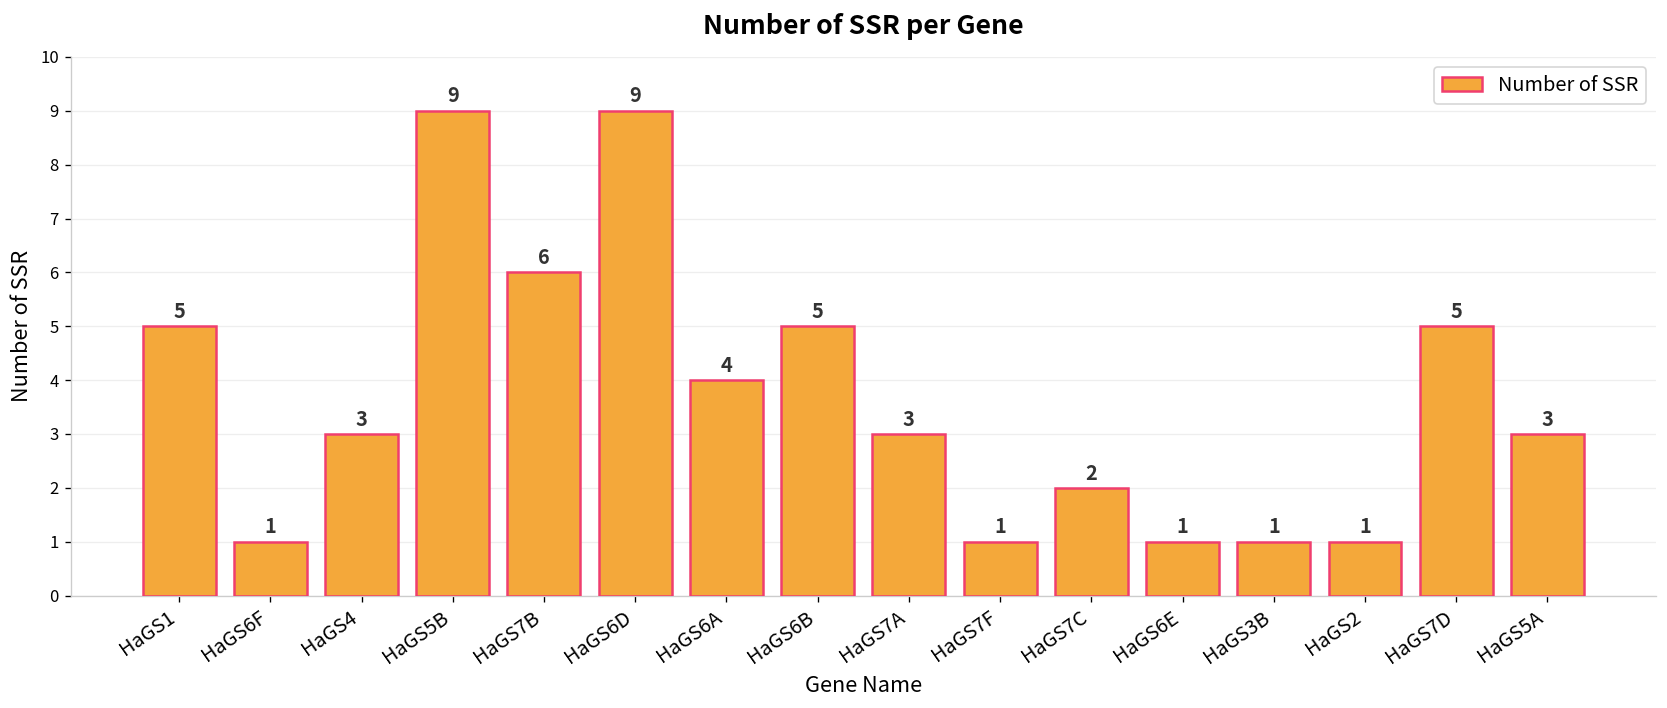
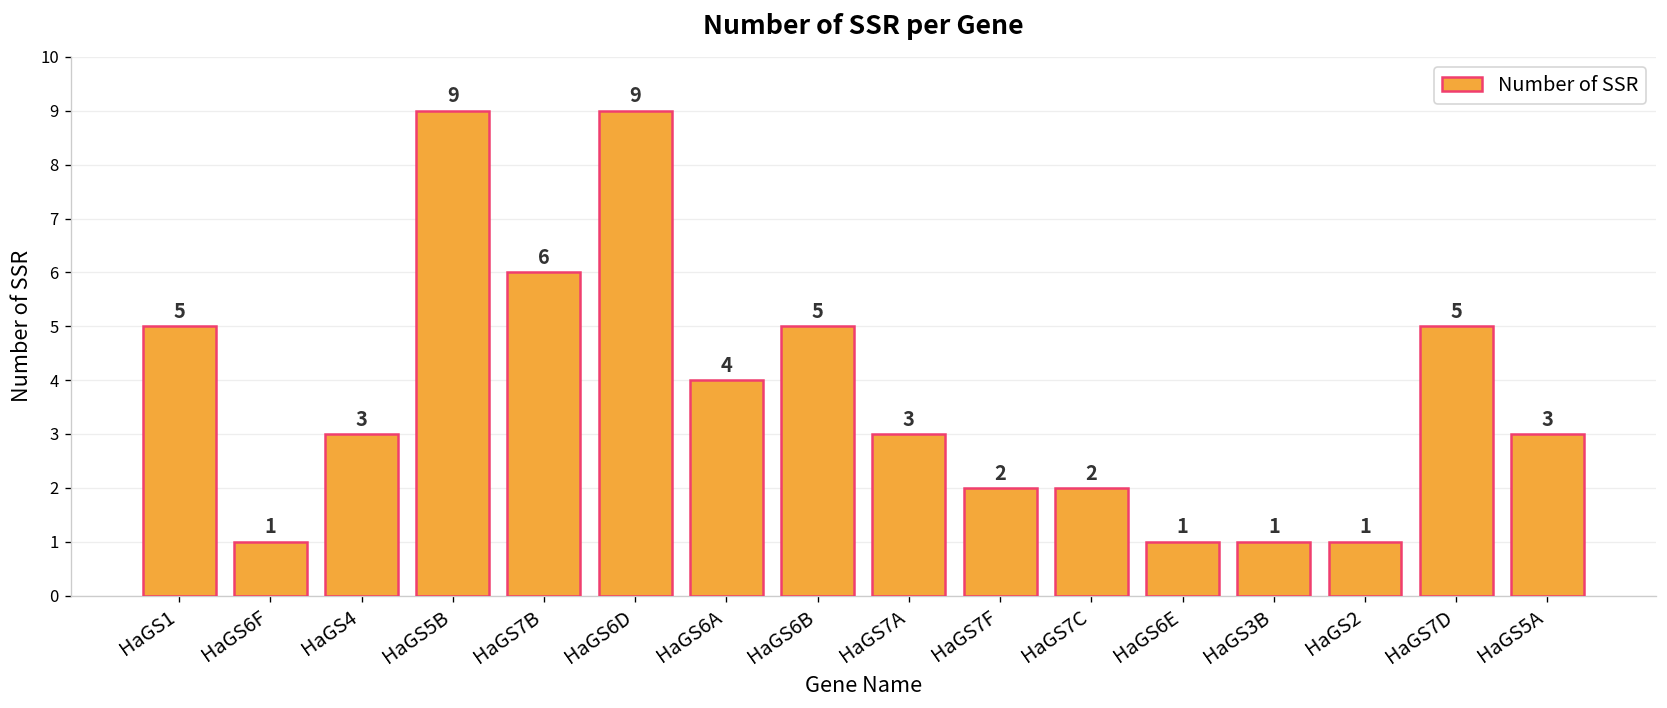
HaGS7F: 1 -> 2
